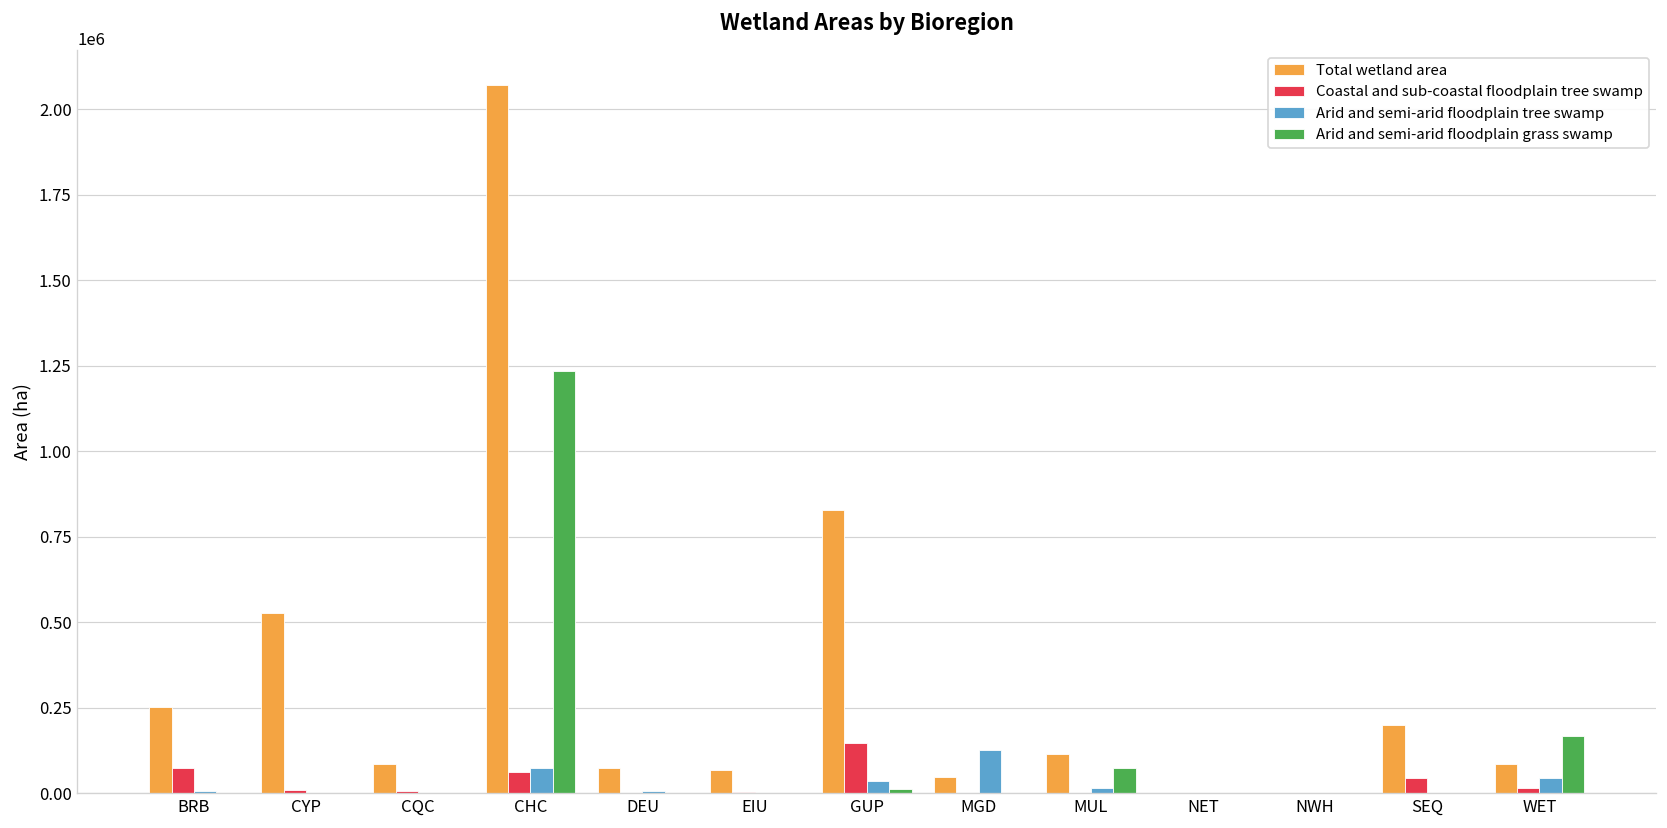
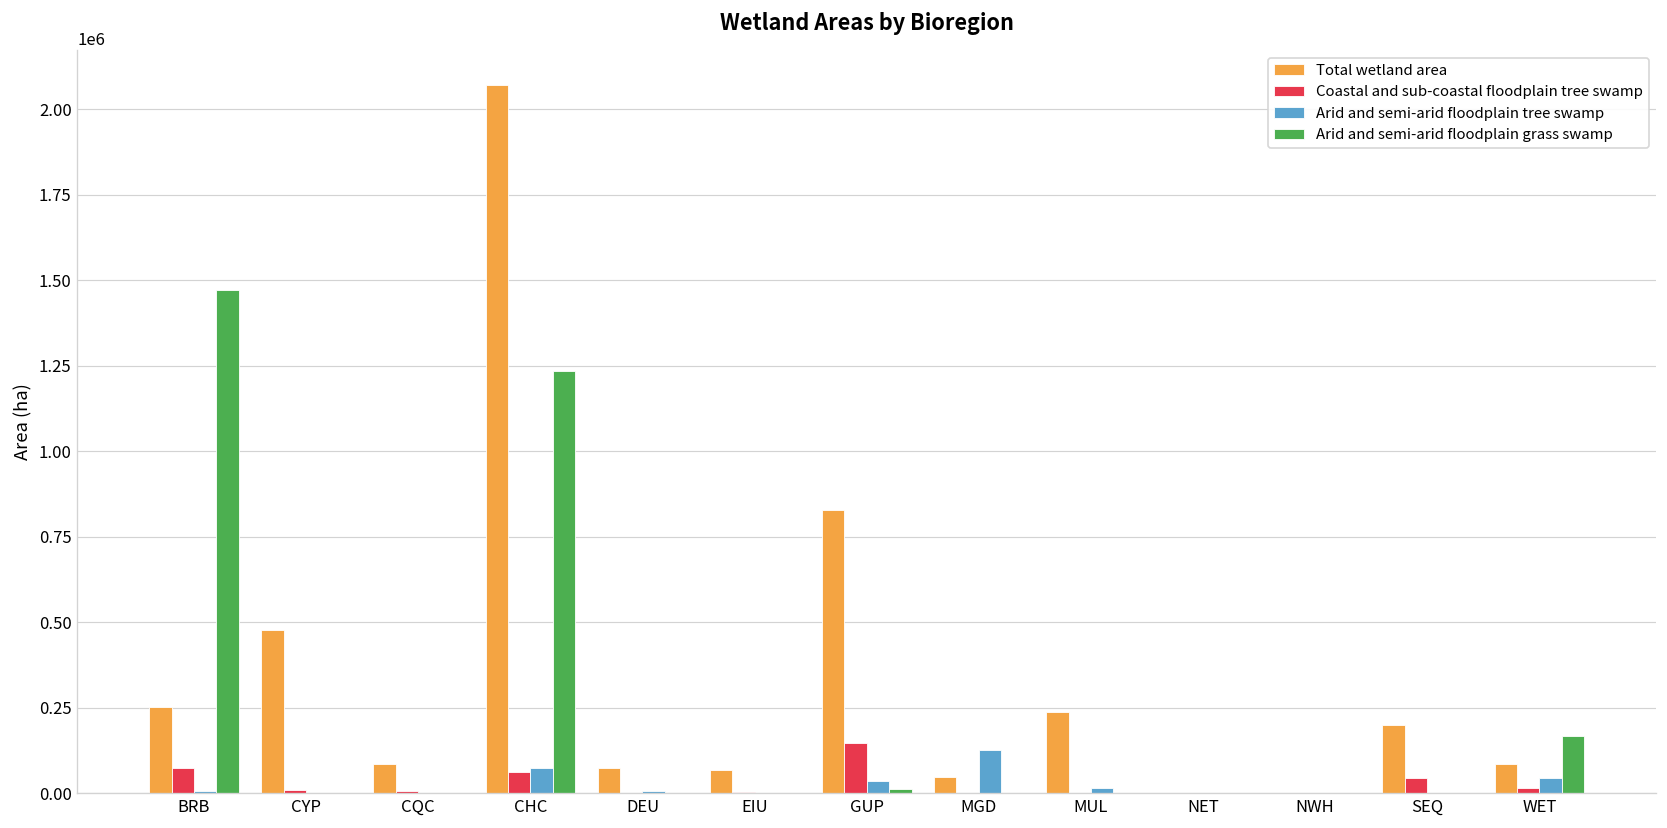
Arid and semi-arid floodplain grass swamp, BRB: 0 -> 1470000
Total wetland area, CYP: 530000 -> 480000
Total wetland area, MUL: 110000 -> 240000
Arid and semi-arid floodplain grass swamp, MUL: 70000 -> 0
